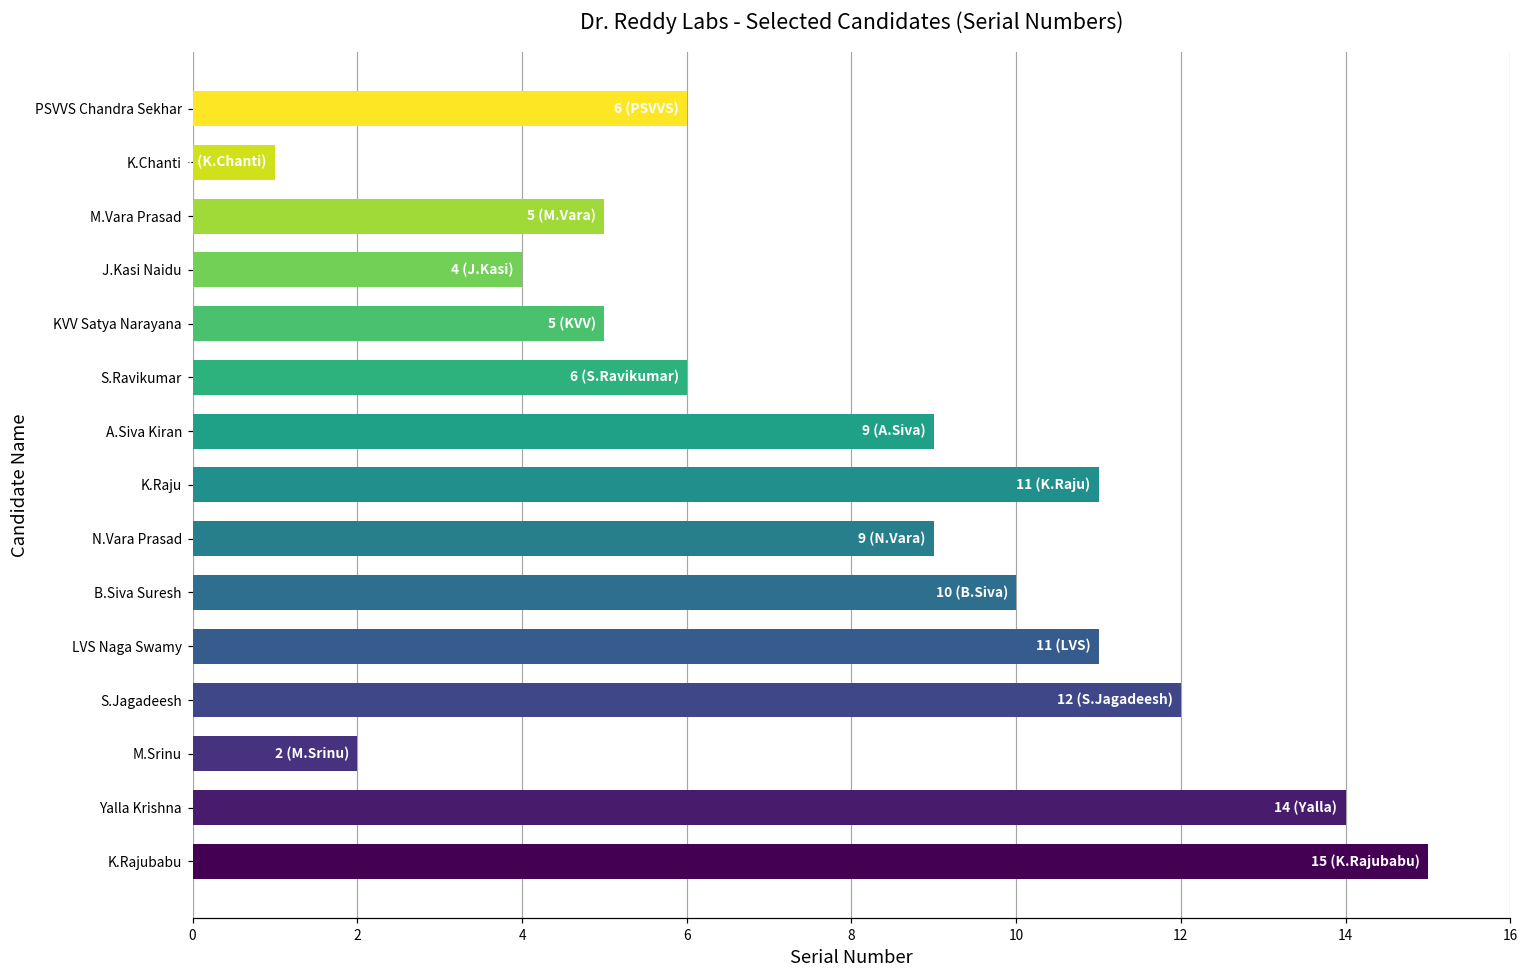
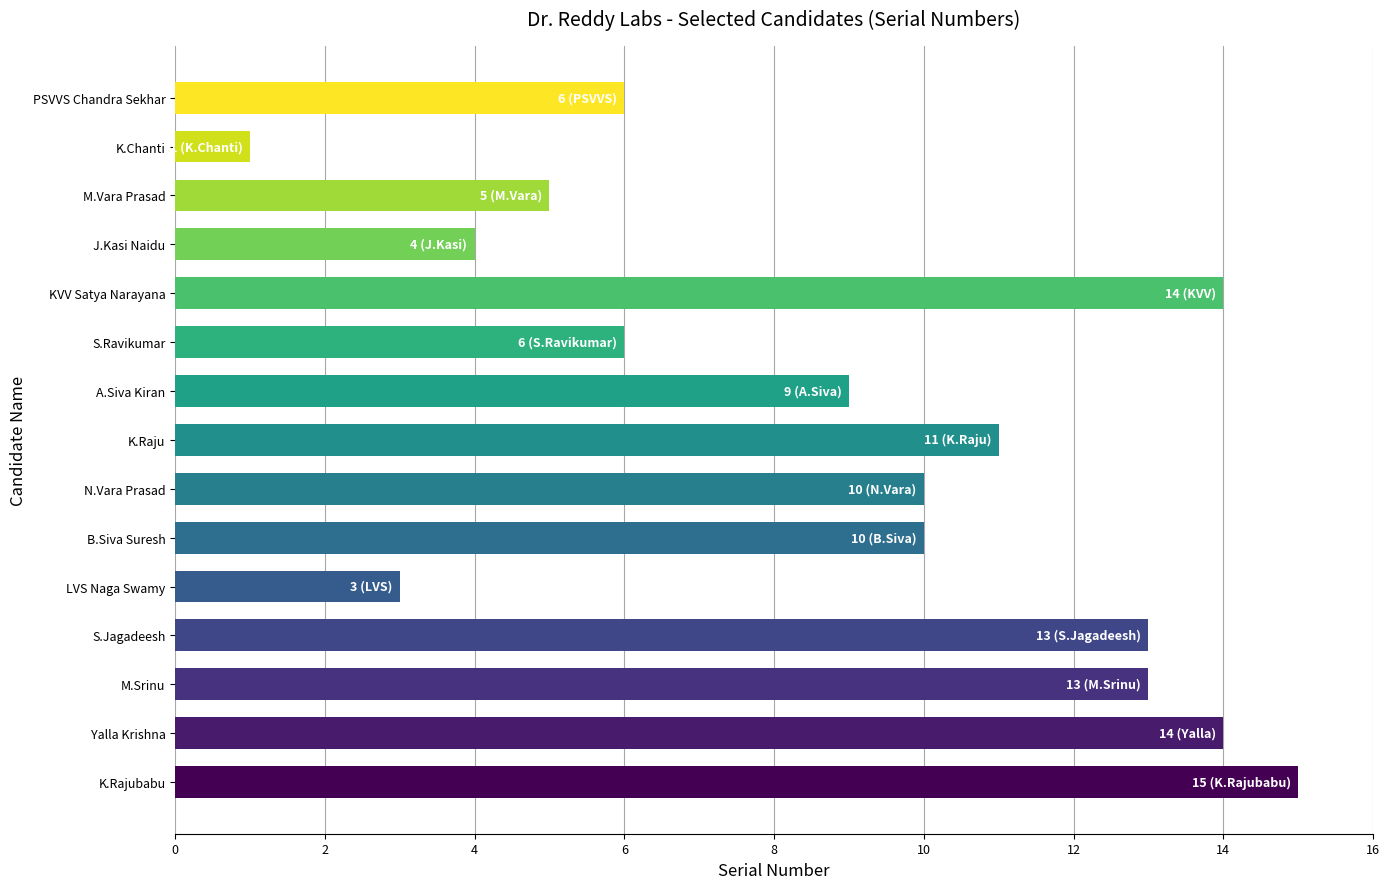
KVV Satya Narayana: 5 -> 14
N.Vara Prasad: 9 -> 10
LVS Naga Swamy: 11 -> 3
S.Jagadeesh: 12 -> 13
M.Srinu: 2 -> 13
